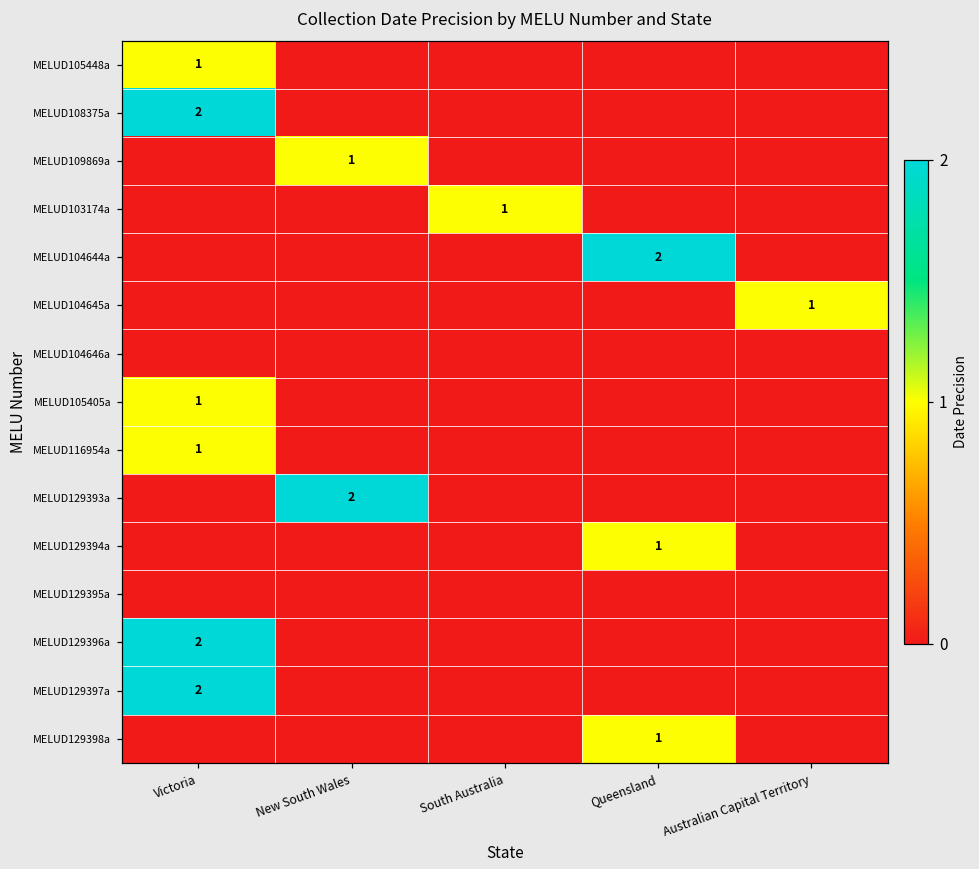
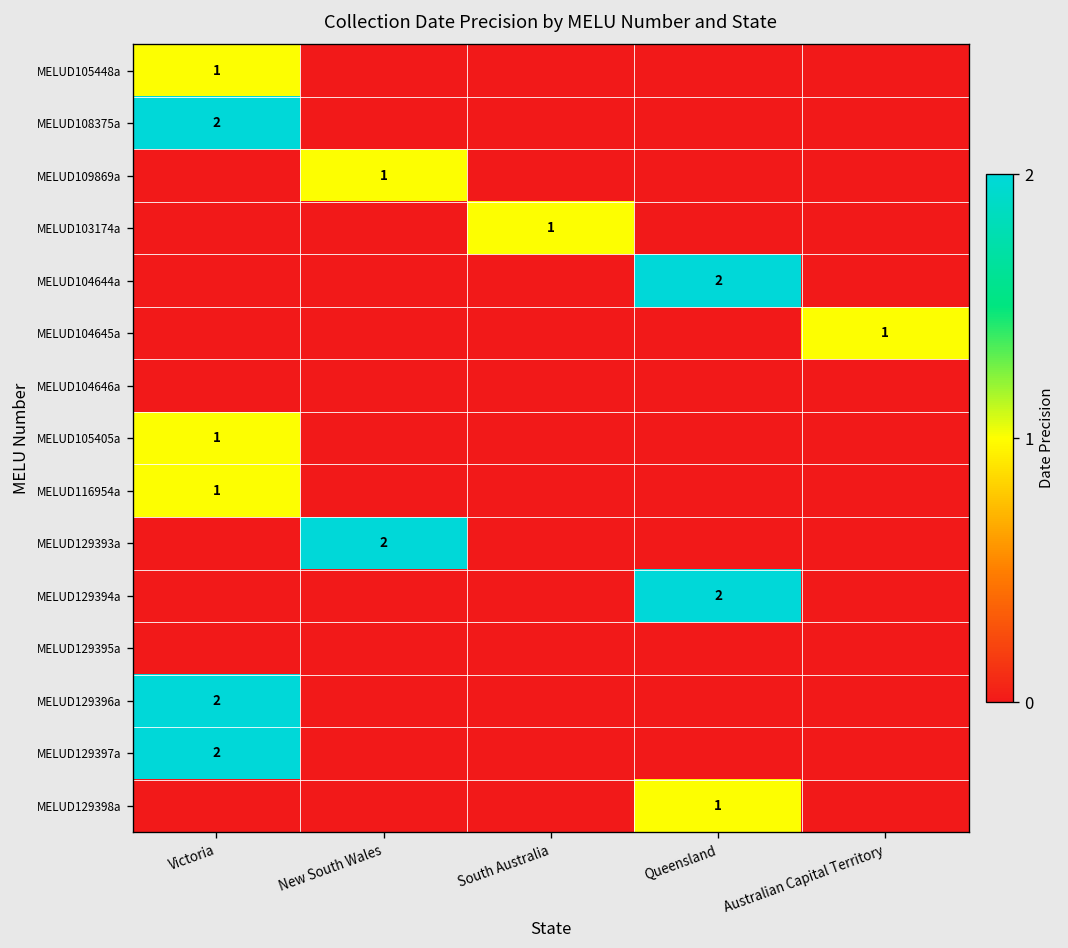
MELUD129394a, Queensland: 1 -> 2
